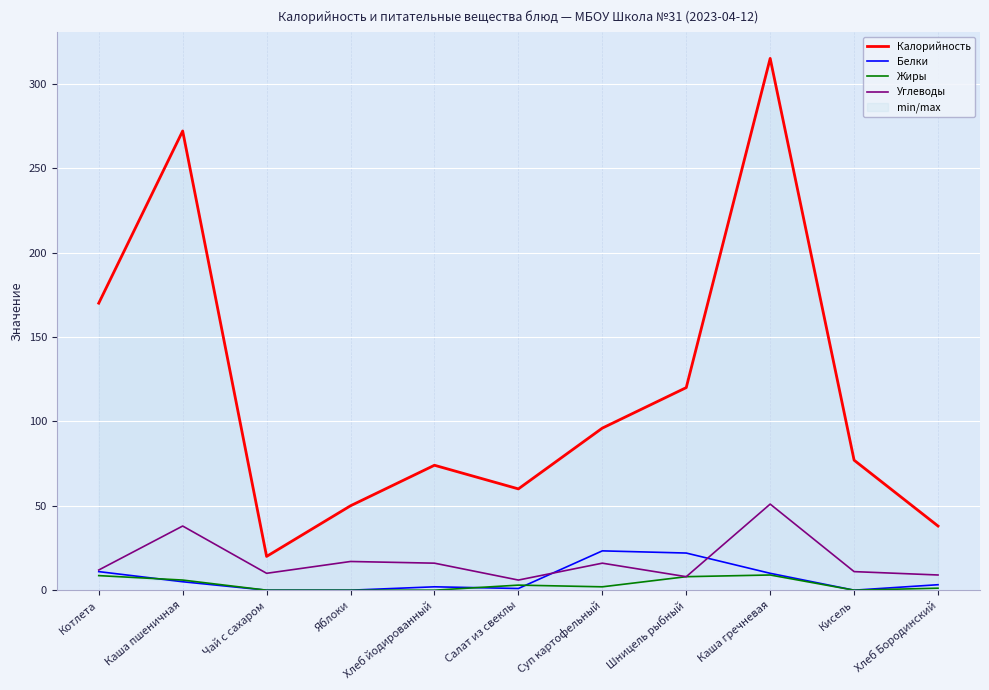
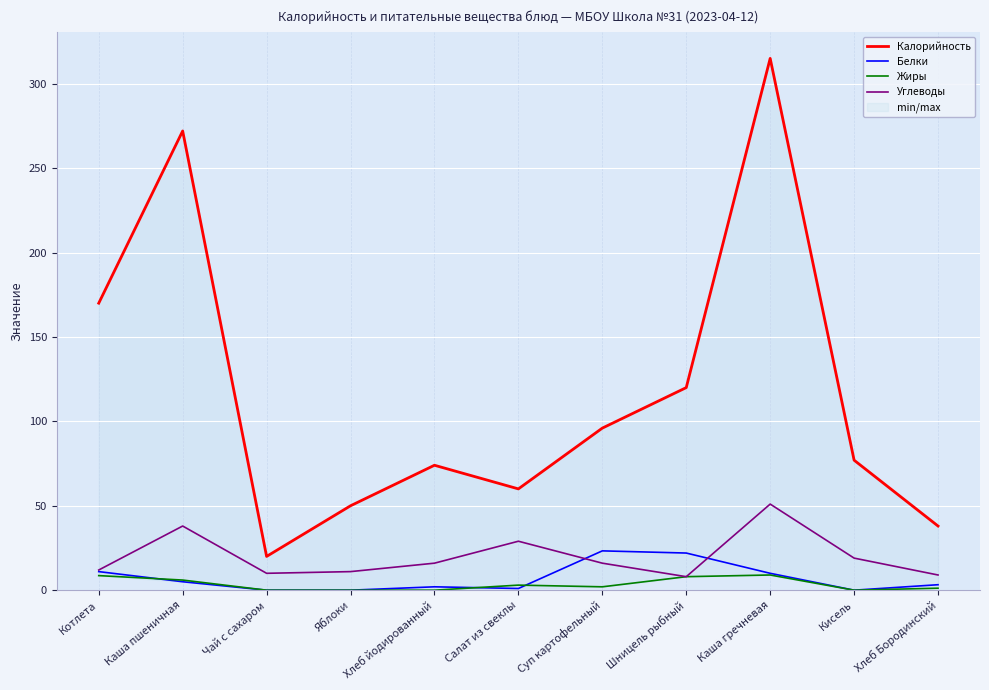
Углеводы, Яблоки: 17 -> 11
Углеводы, Салат из свеклы: 6 -> 29
Углеводы, Кисель: 11 -> 19
